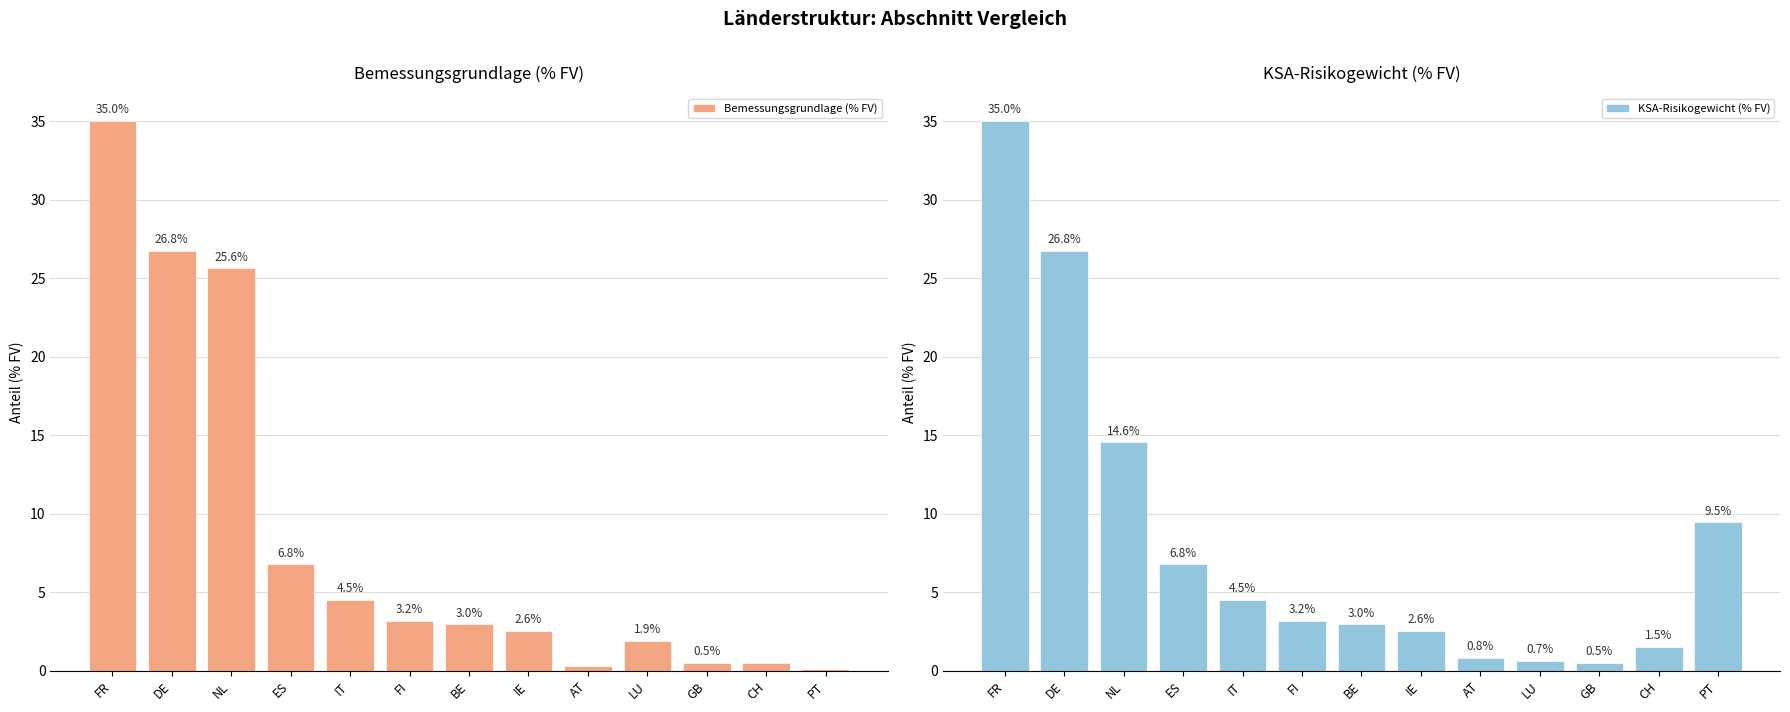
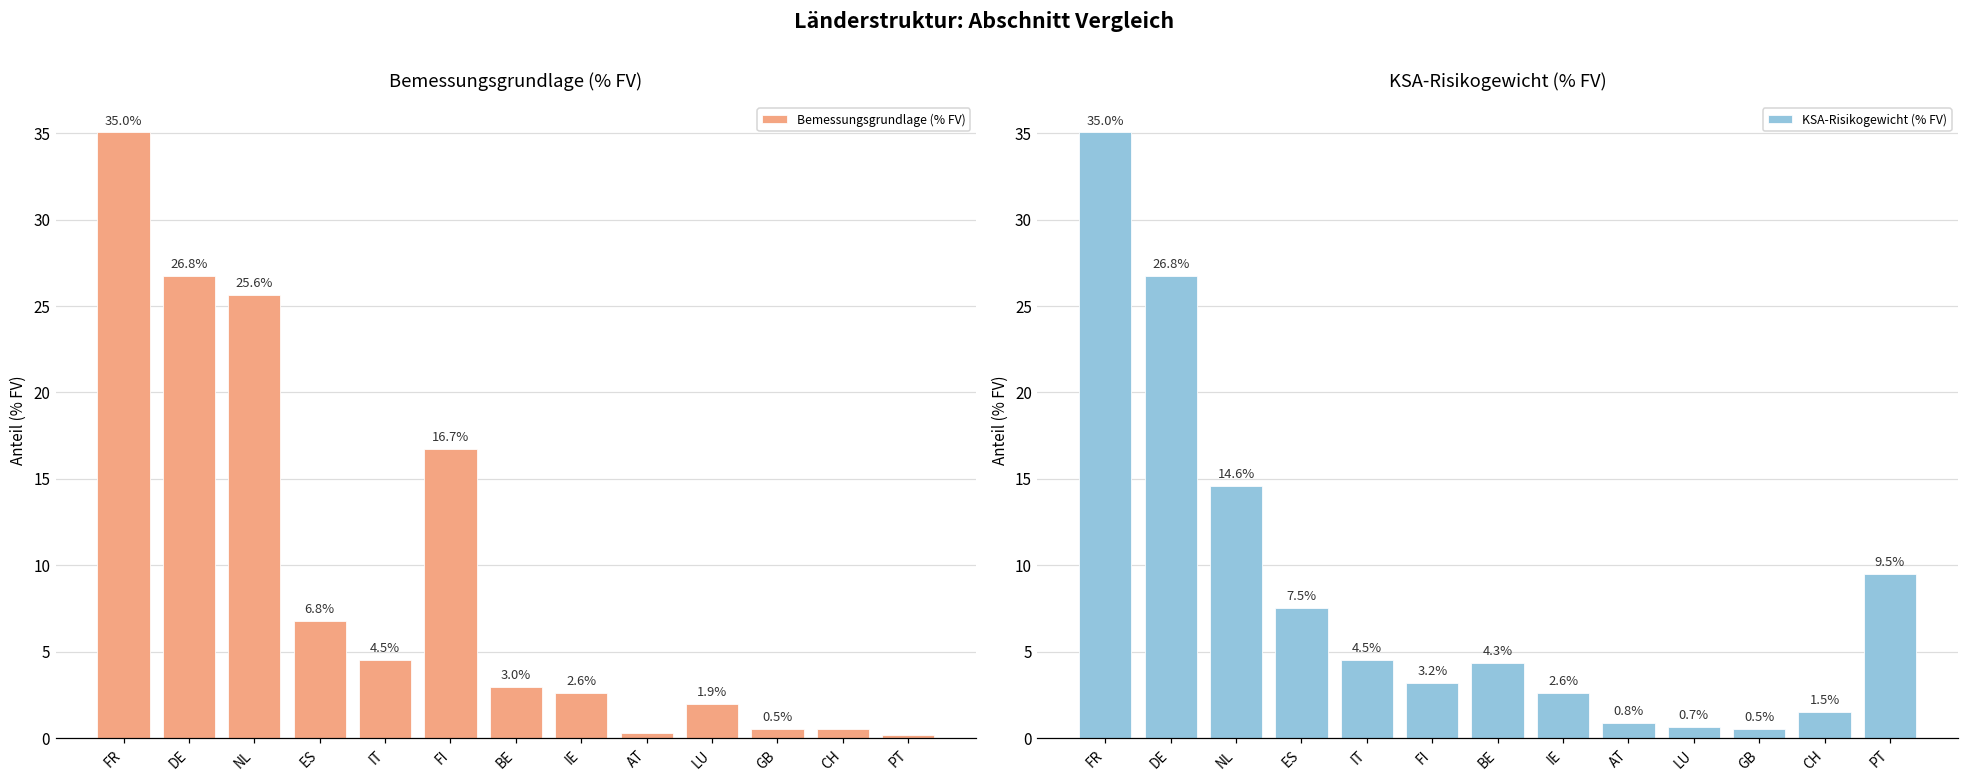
Bemessungsgrundlage (% FV), FI: 3.2% -> 16.7%
KSA-Risikogewicht (% FV), ES: 6.8% -> 7.5%
KSA-Risikogewicht (% FV), BE: 3.0% -> 4.3%
